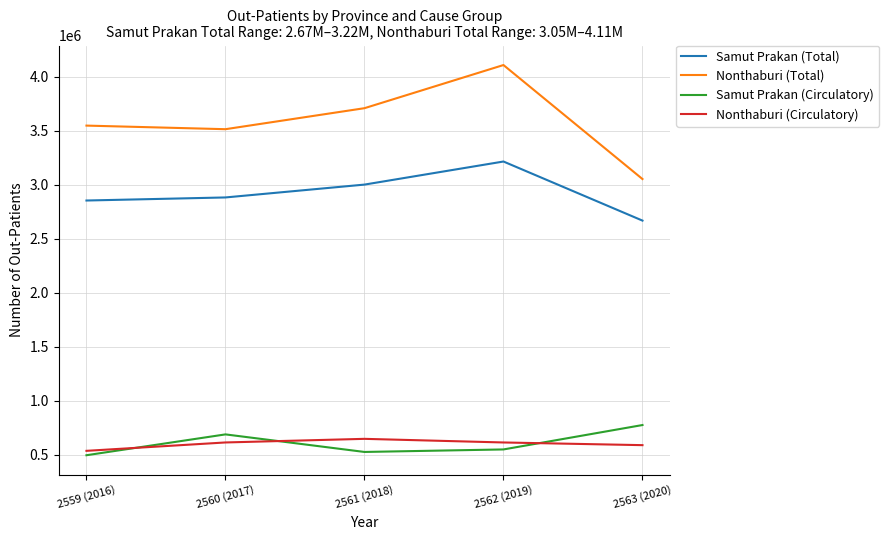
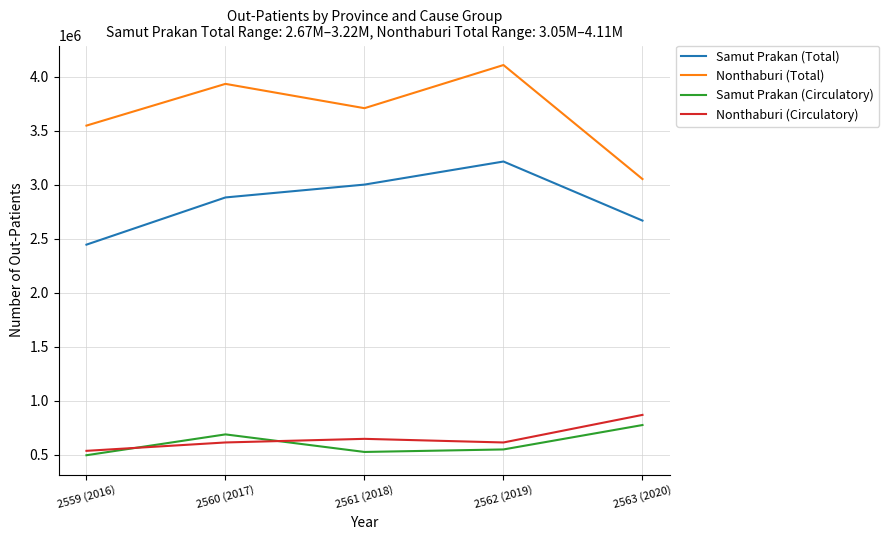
Samut Prakan (Total), 2559 (2016): 2850000 -> 2450000
Nonthaburi (Total), 2560 (2017): 3520000 -> 3930000
Nonthaburi (Circulatory), 2563 (2020): 590000 -> 870000
